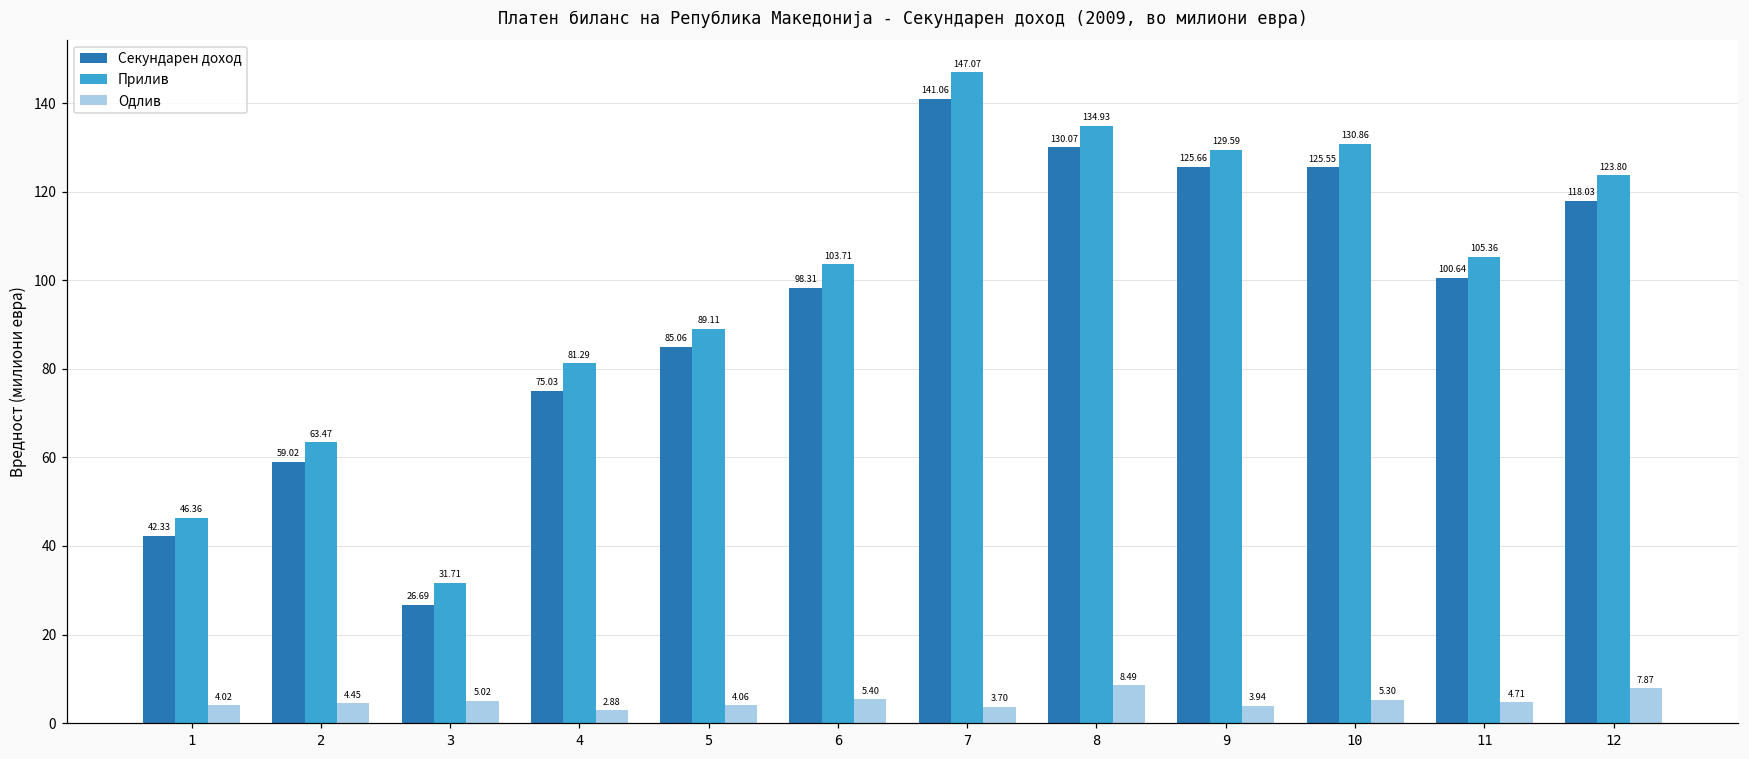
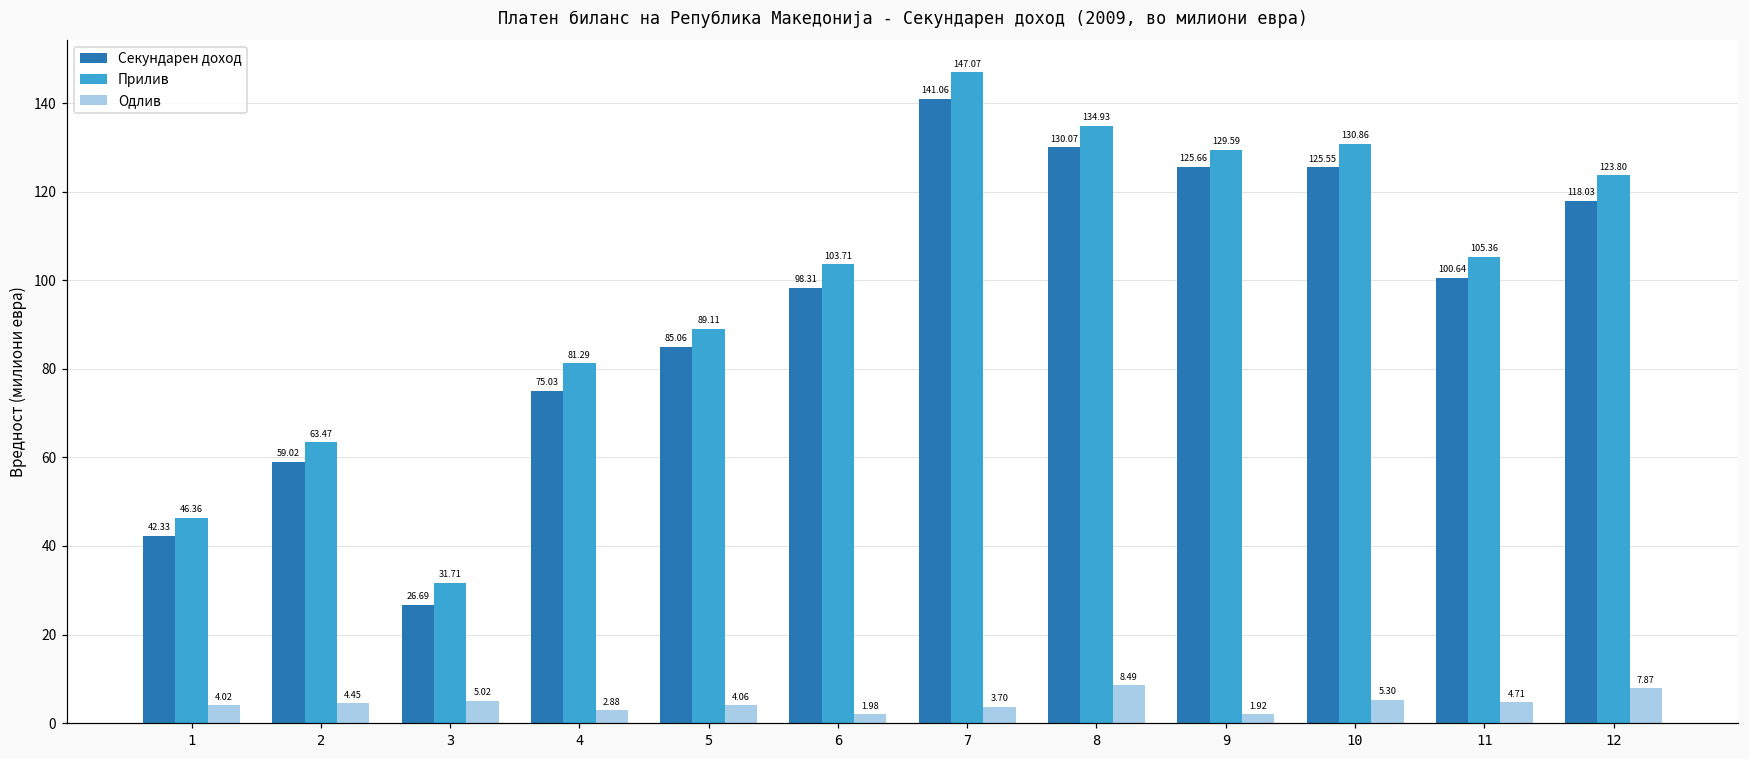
Одлив, 6: 5.40 -> 1.98
Одлив, 9: 3.94 -> 1.92
